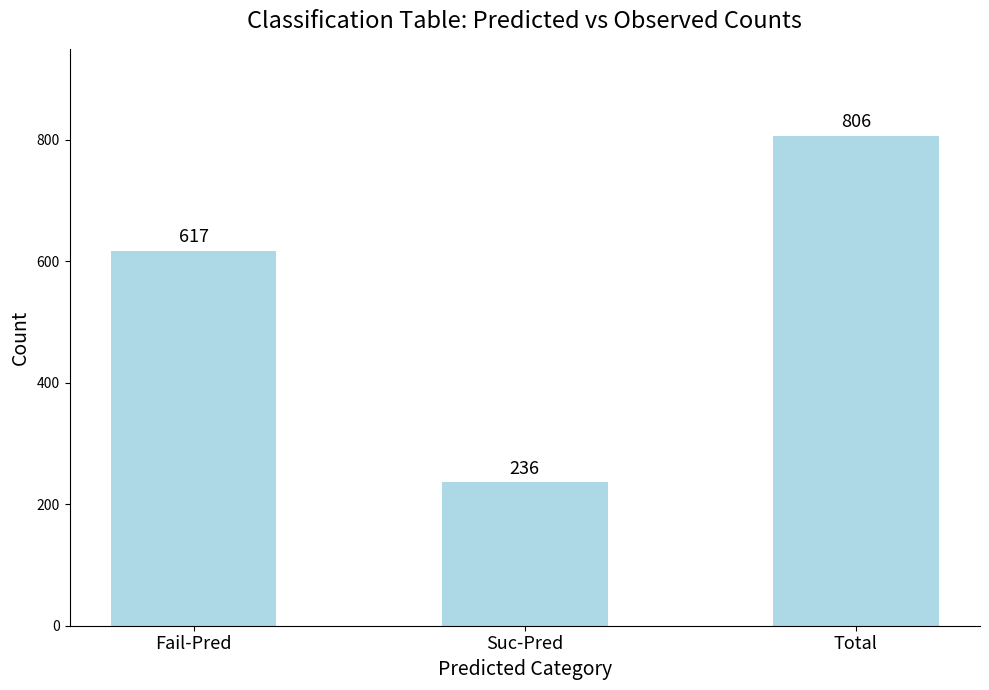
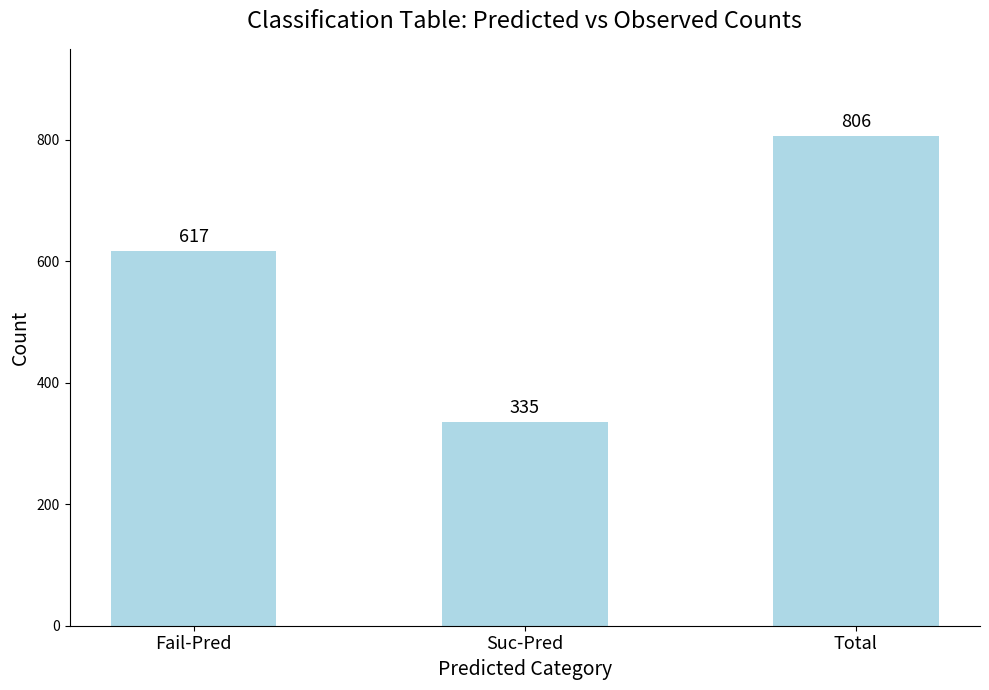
Suc-Pred: 236 -> 335
